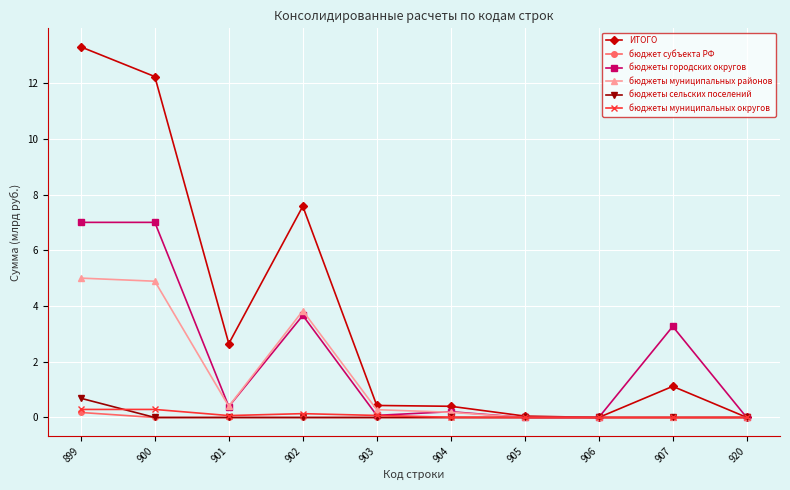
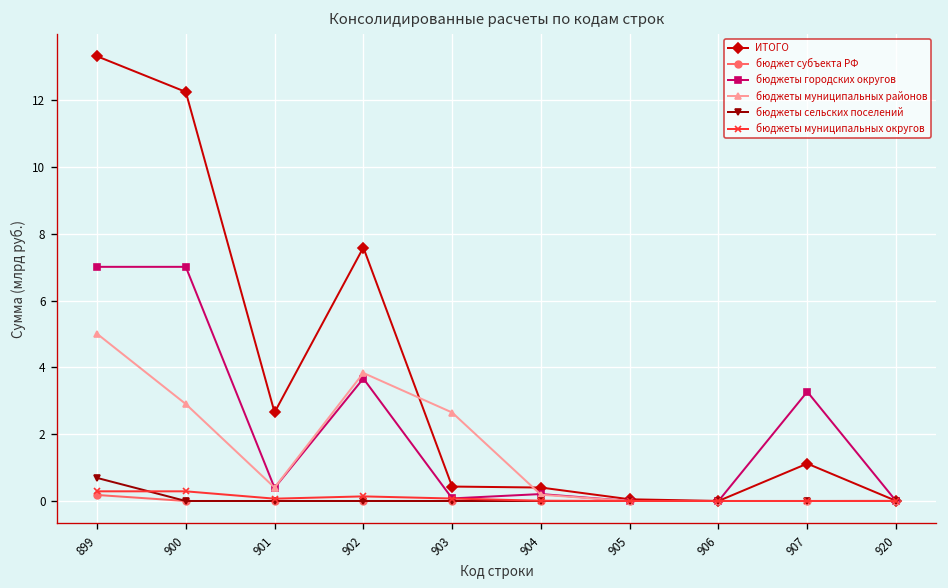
бюджеты муниципальных районов, 900: 4.9 -> 2.9
бюджеты муниципальных районов, 903: 0.3 -> 2.6
